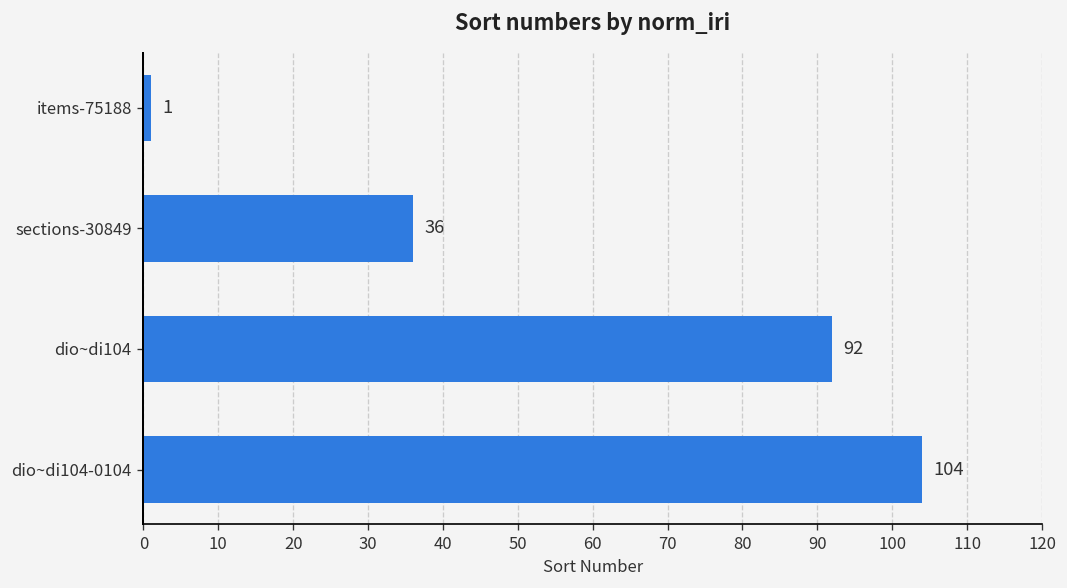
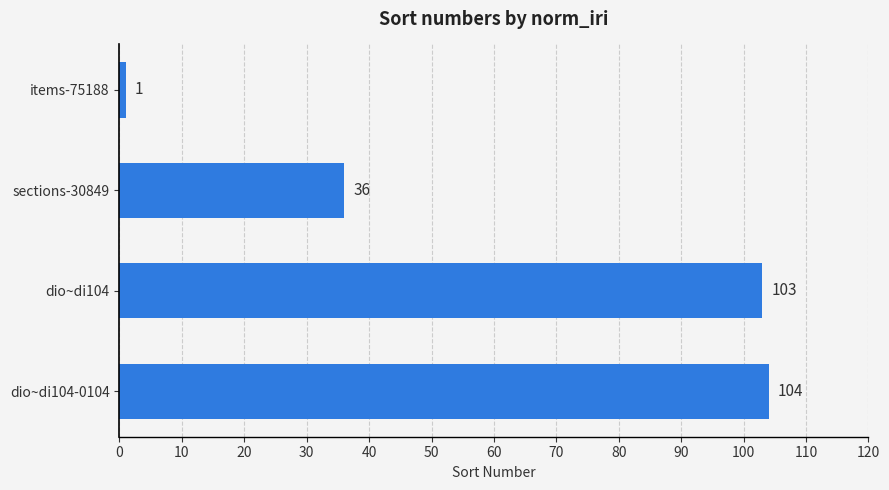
dio~di104: 92 -> 103
